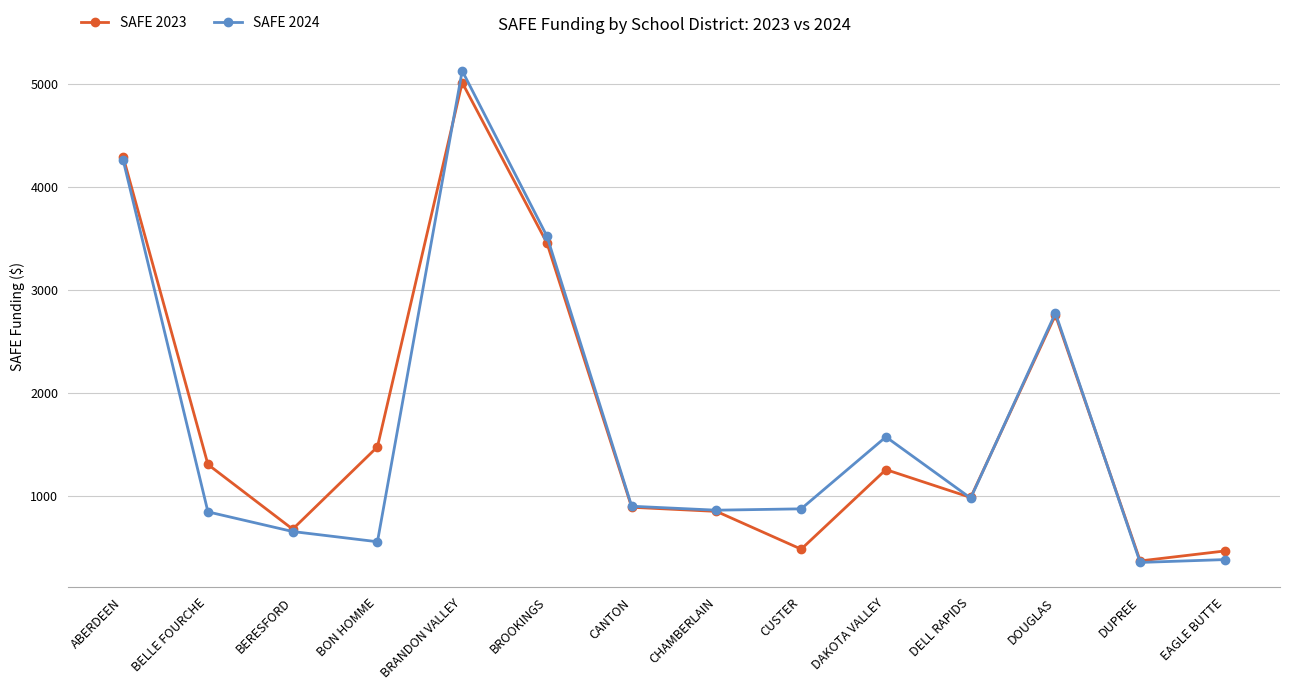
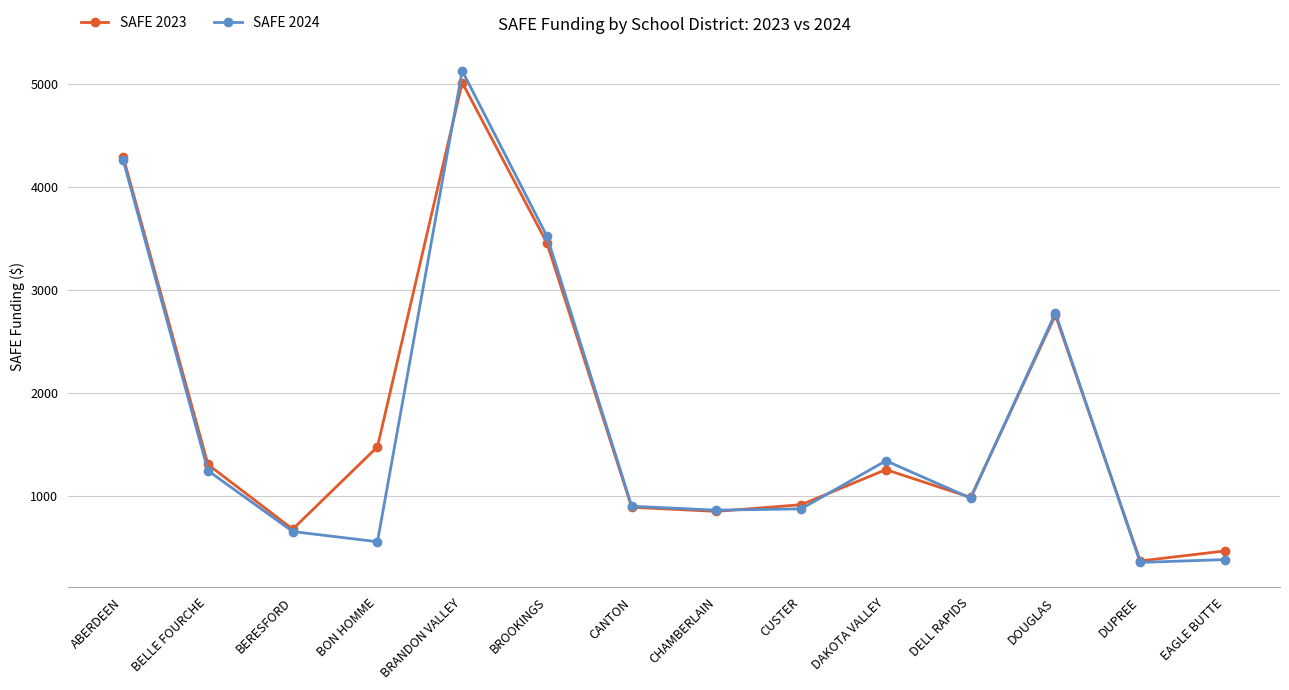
SAFE 2024, BELLE FOURCHE: 840 -> 1240
SAFE 2023, CUSTER: 480 -> 910
SAFE 2024, DAKOTA VALLEY: 1570 -> 1340
